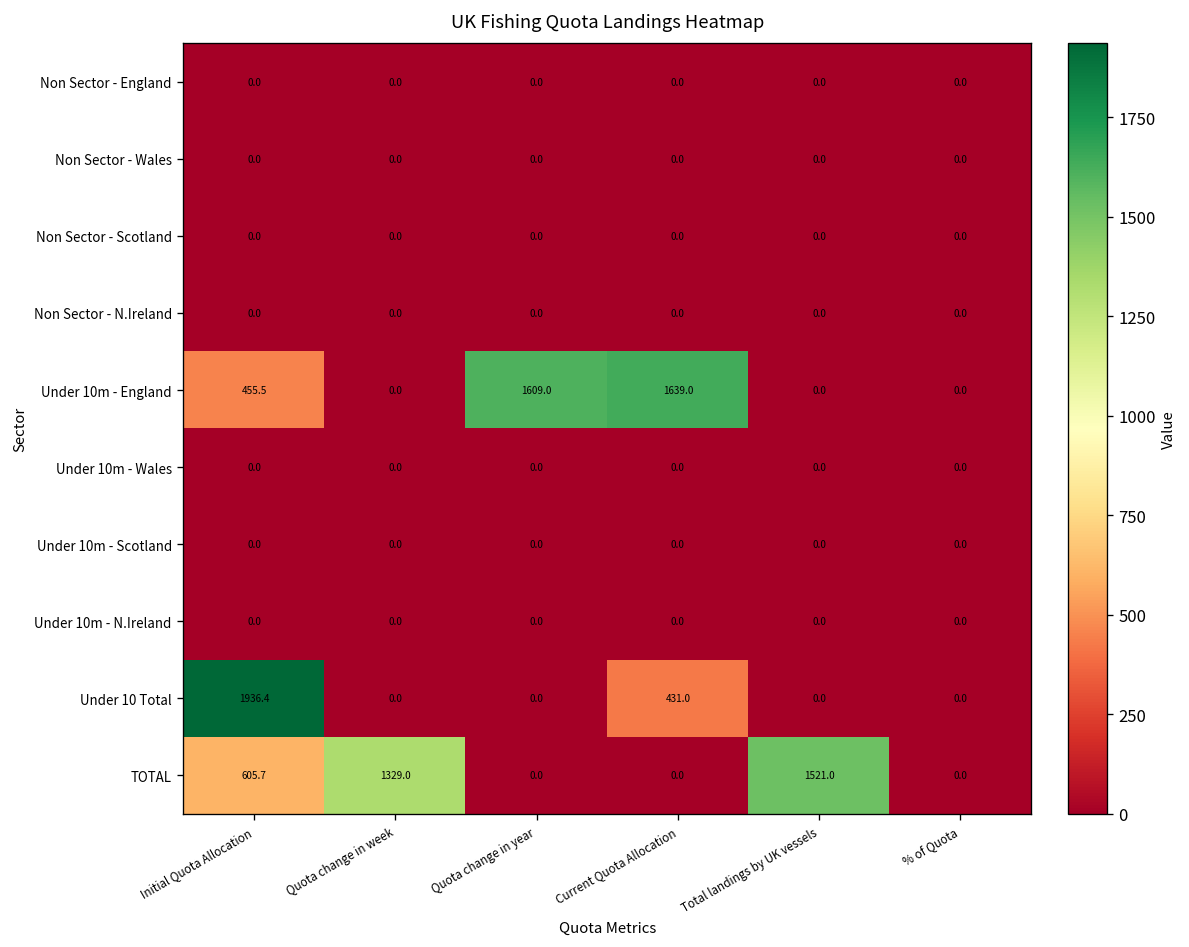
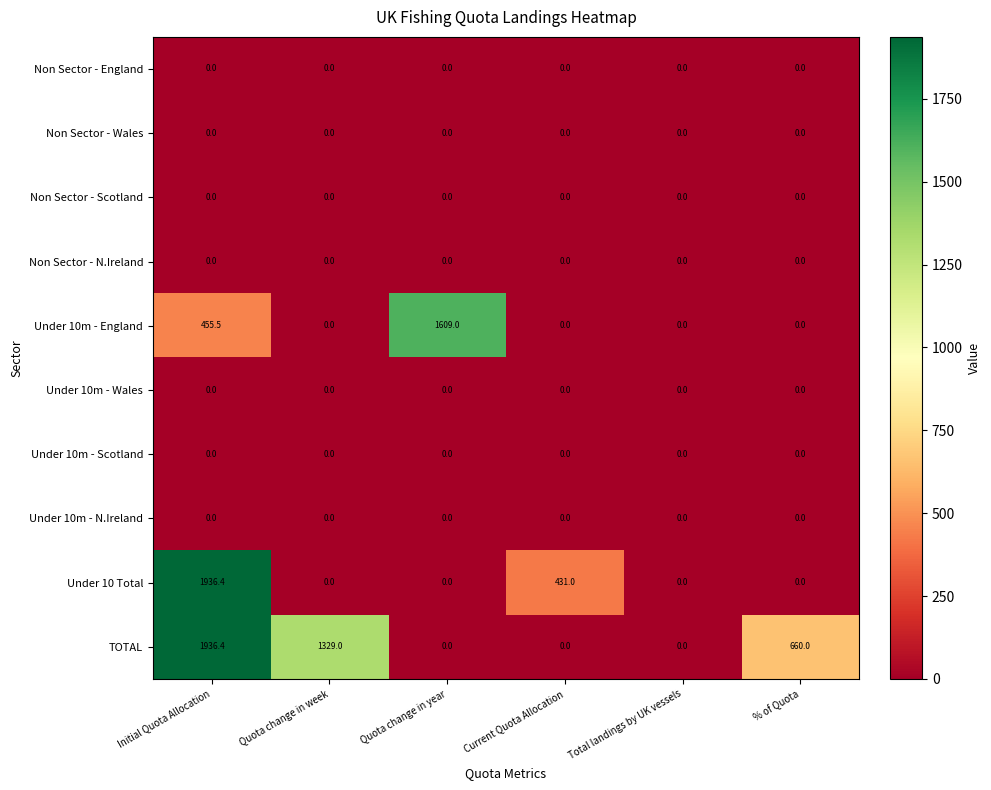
Under 10m - England, Current Quota Allocation: 1639.0 -> 0.0
TOTAL, Initial Quota Allocation: 605.7 -> 1936.4
TOTAL, Total landings by UK vessels: 1521.0 -> 0.0
TOTAL, % of Quota: 0.0 -> 660.0
